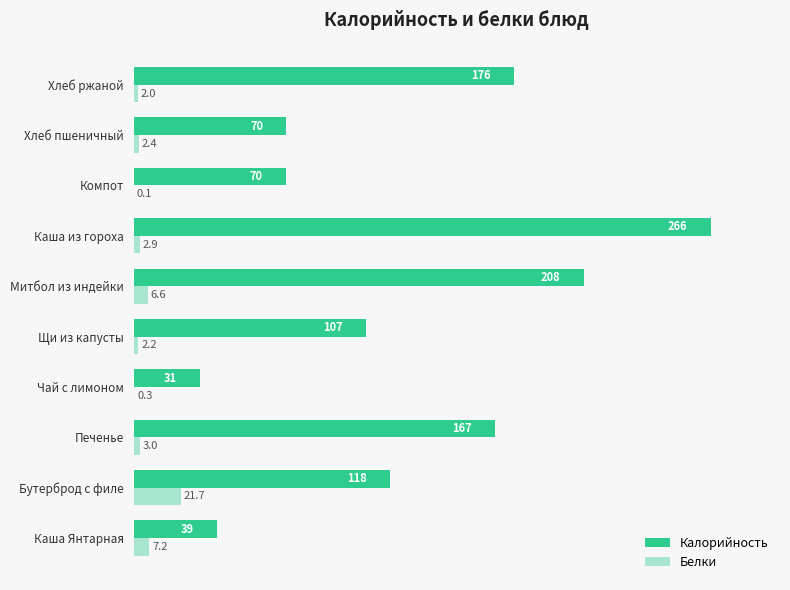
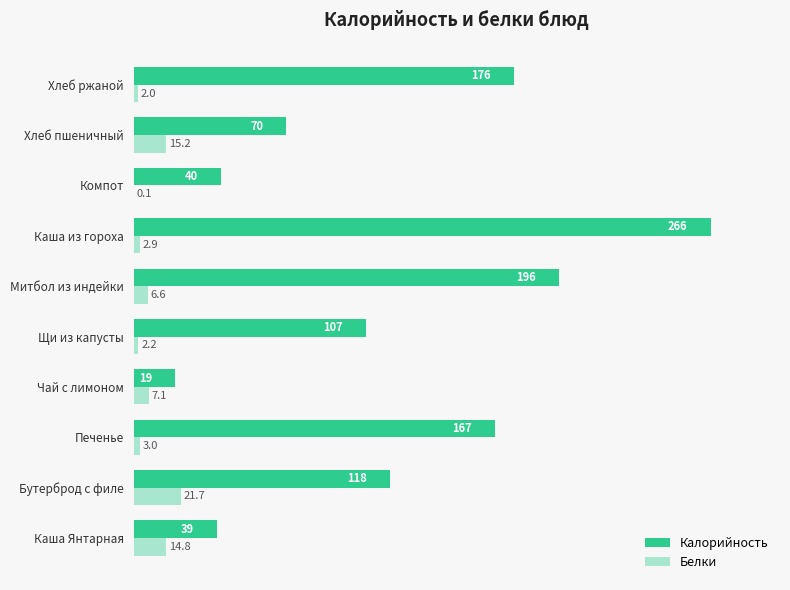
Белки, Хлеб пшеничный: 2.4 -> 15.2
Калорийность, Компот: 70 -> 40
Калорийность, Митбол из индейки: 208 -> 196
Калорийность, Чай с лимоном: 31 -> 19
Белки, Чай с лимоном: 0.3 -> 7.1
Белки, Каша Янтарная: 7.2 -> 14.8
